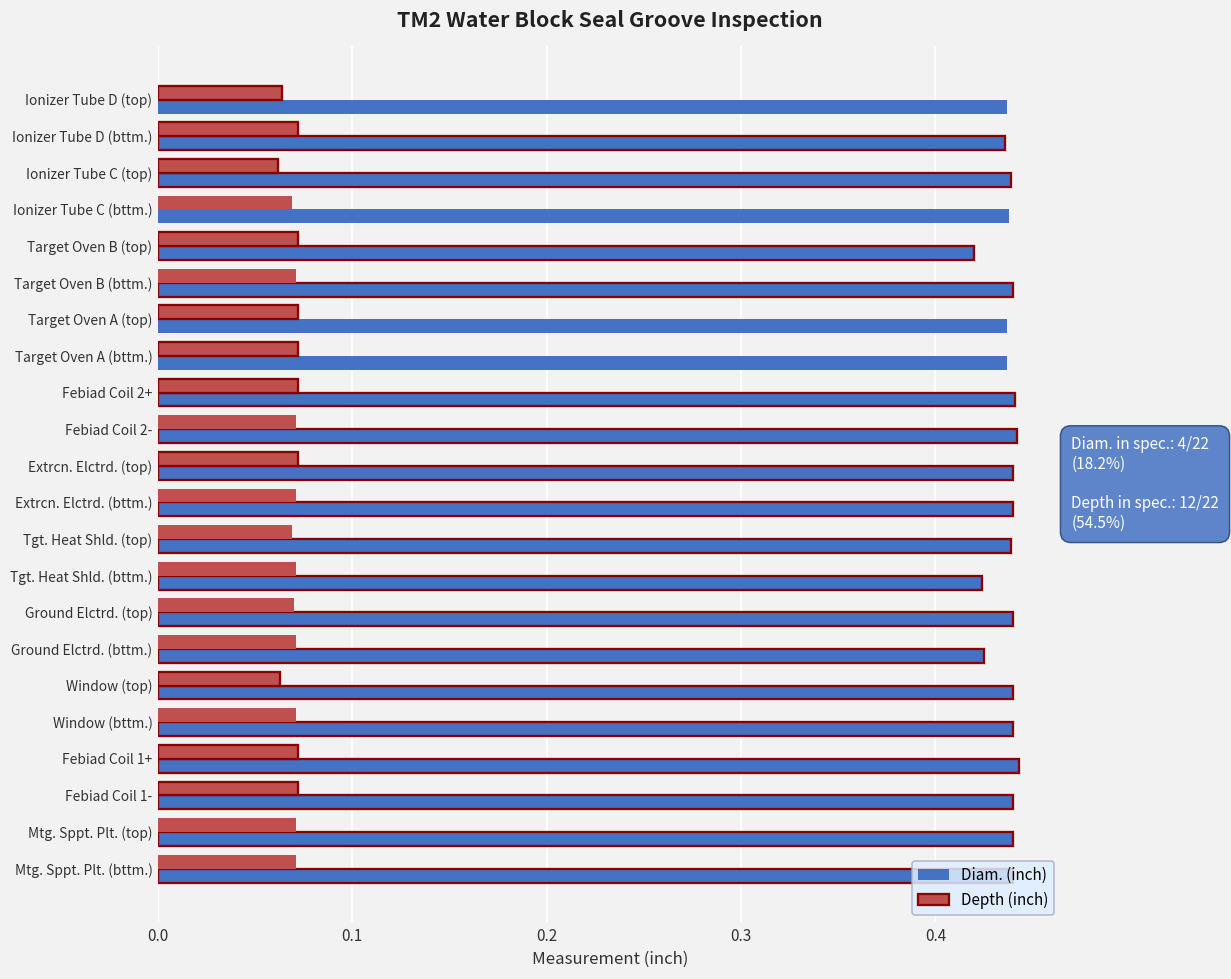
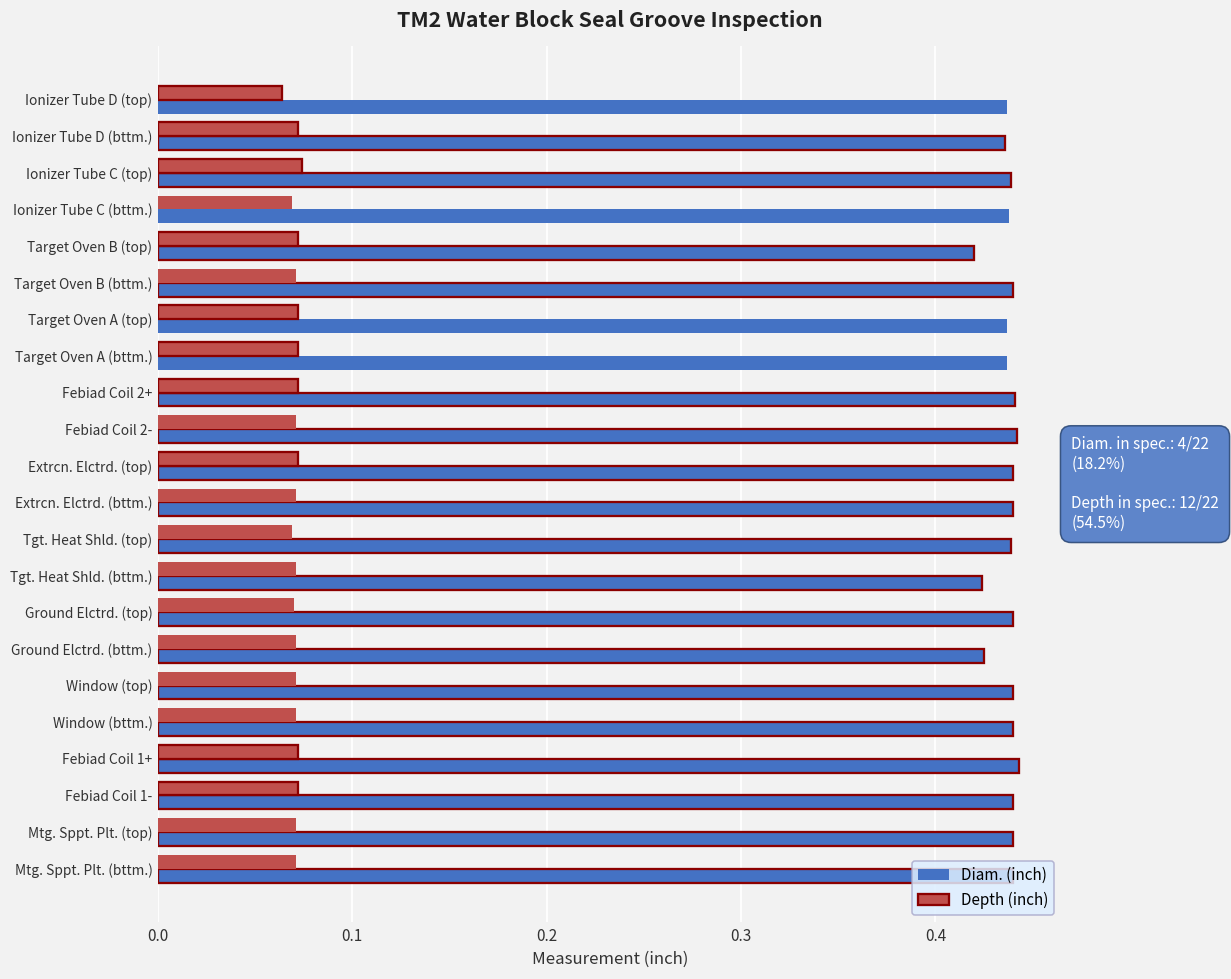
Depth (inch), Ionizer Tube C (top): 0.062 -> 0.074
Depth (inch), Window (top): 0.063 -> 0.071
